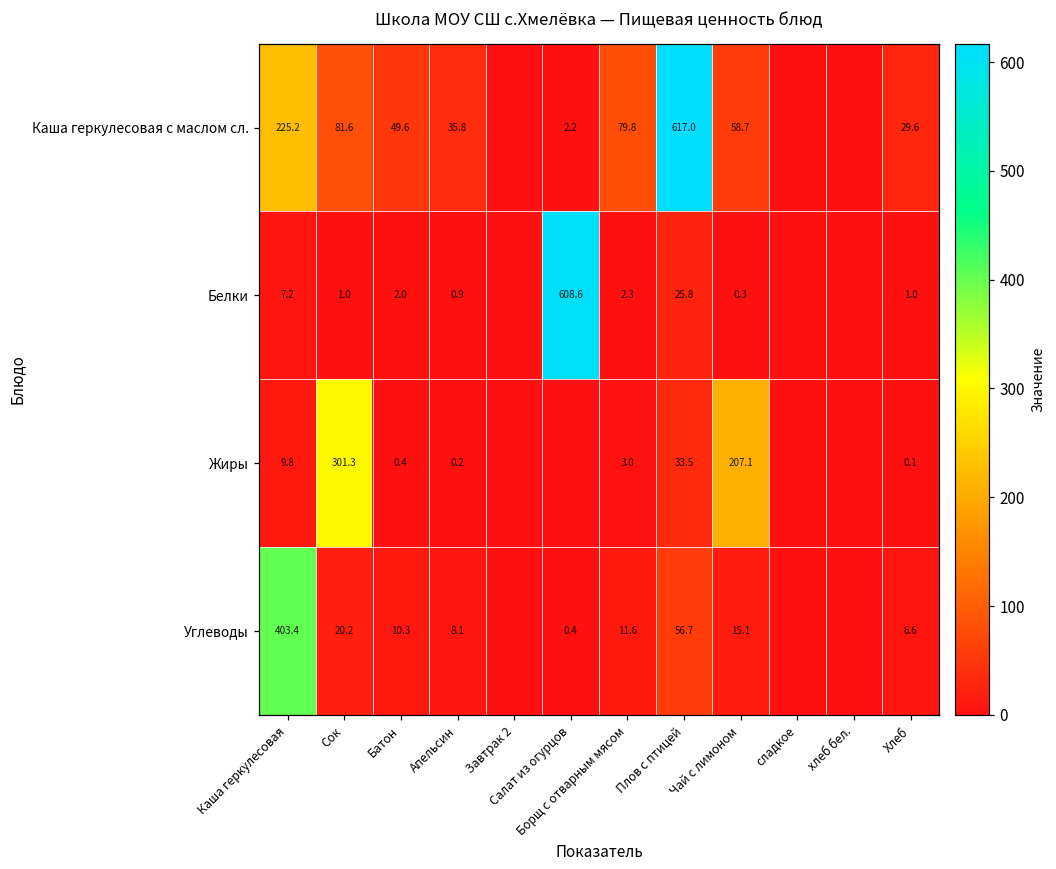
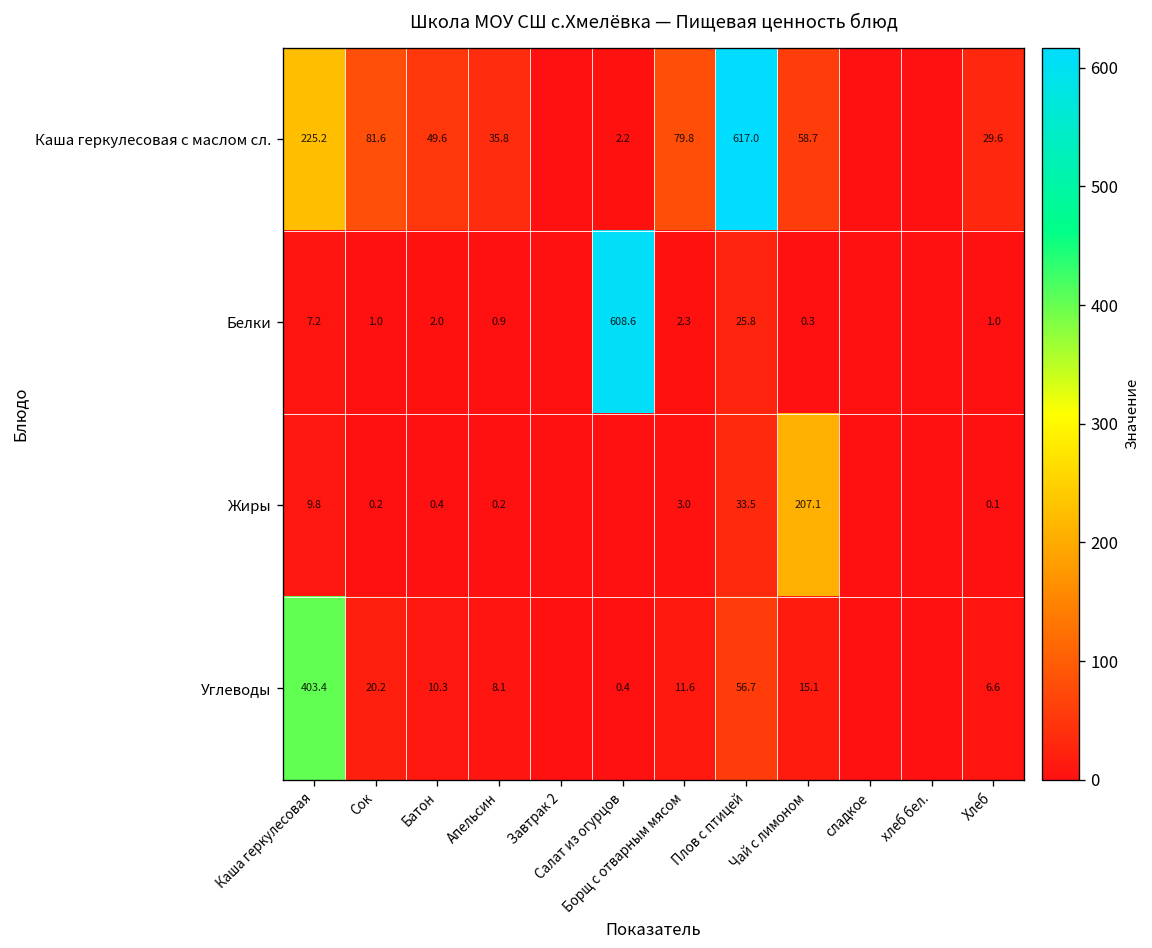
Жиры, Сок: 301.3 -> 0.2
